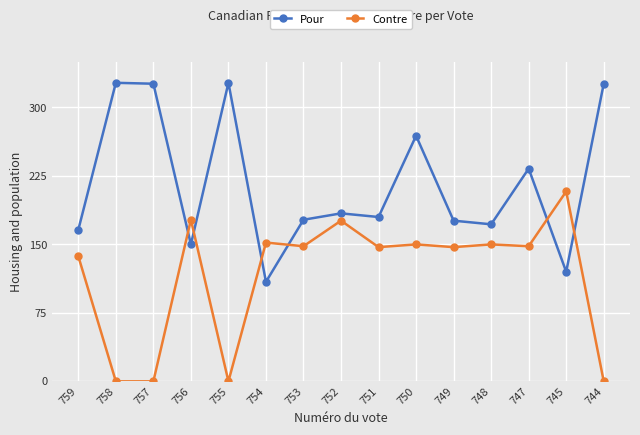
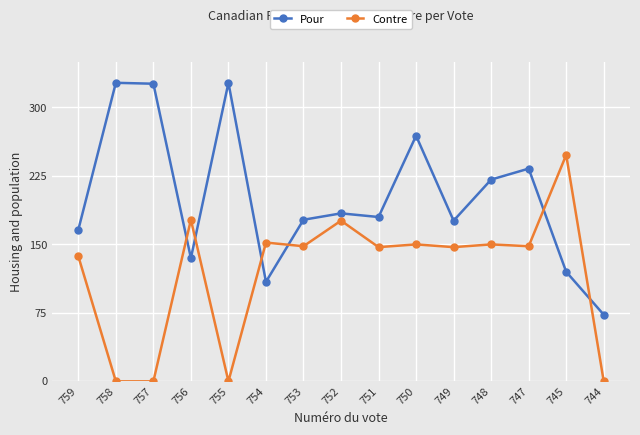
Pour, 756: 150 -> 140
Pour, 748: 170 -> 220
Contre, 745: 210 -> 250
Pour, 744: 330 -> 70
